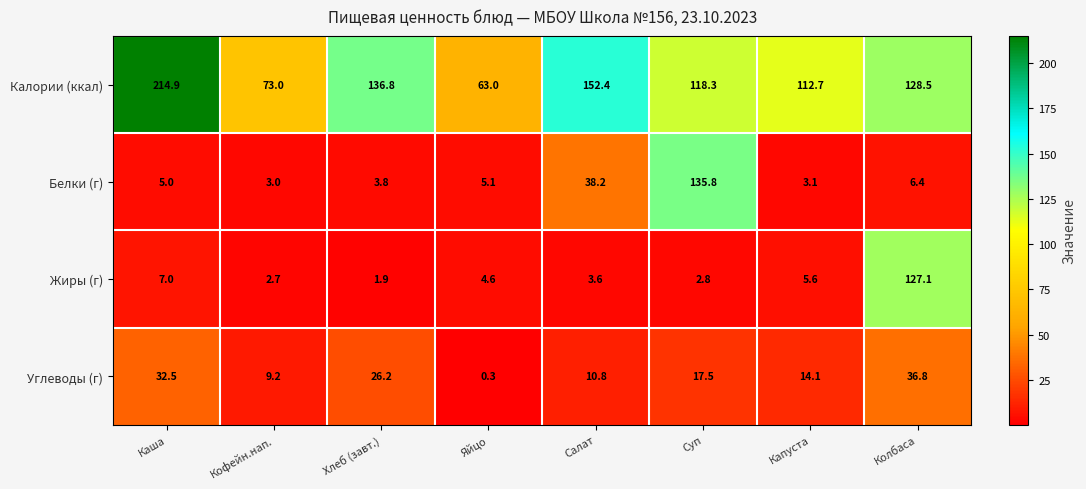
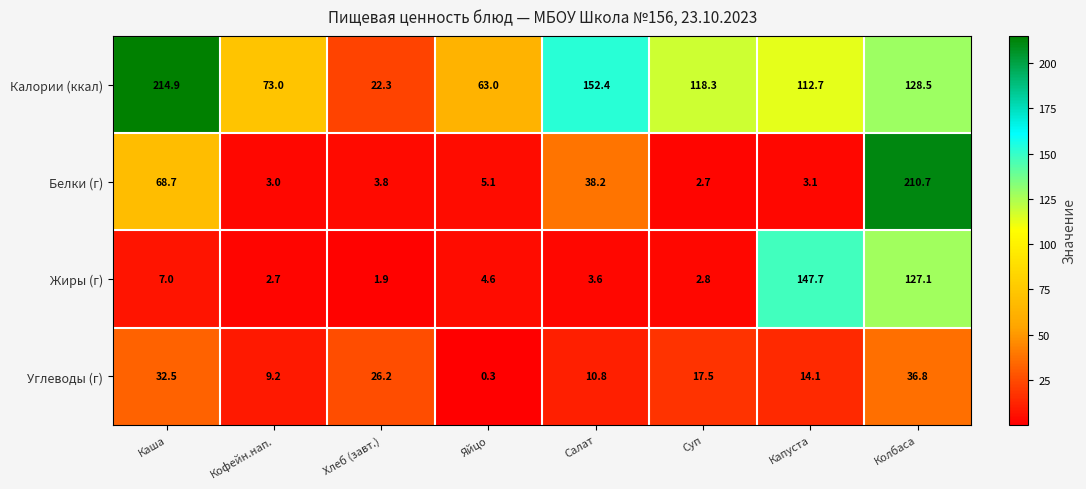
Калории (ккал), Хлеб (завт.): 136.8 -> 22.3
Белки (г), Каша: 5.0 -> 68.7
Белки (г), Суп: 135.8 -> 2.7
Белки (г), Колбаса: 6.4 -> 210.7
Жиры (г), Капуста: 5.6 -> 147.7
